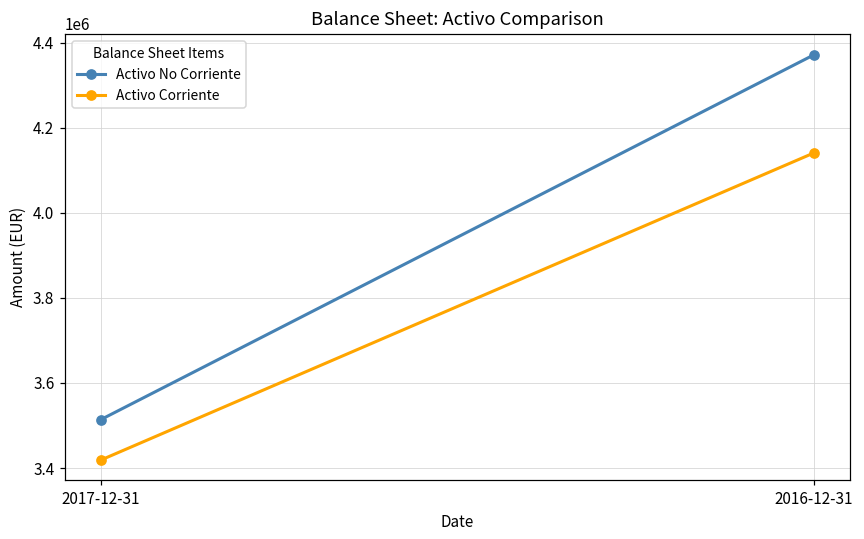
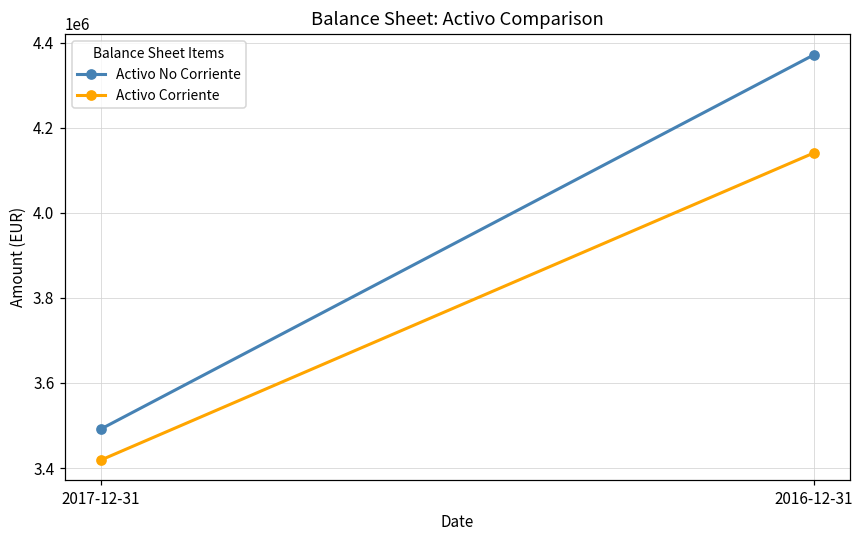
Activo No Corriente, 2017-12-31: 3510000 -> 3490000
